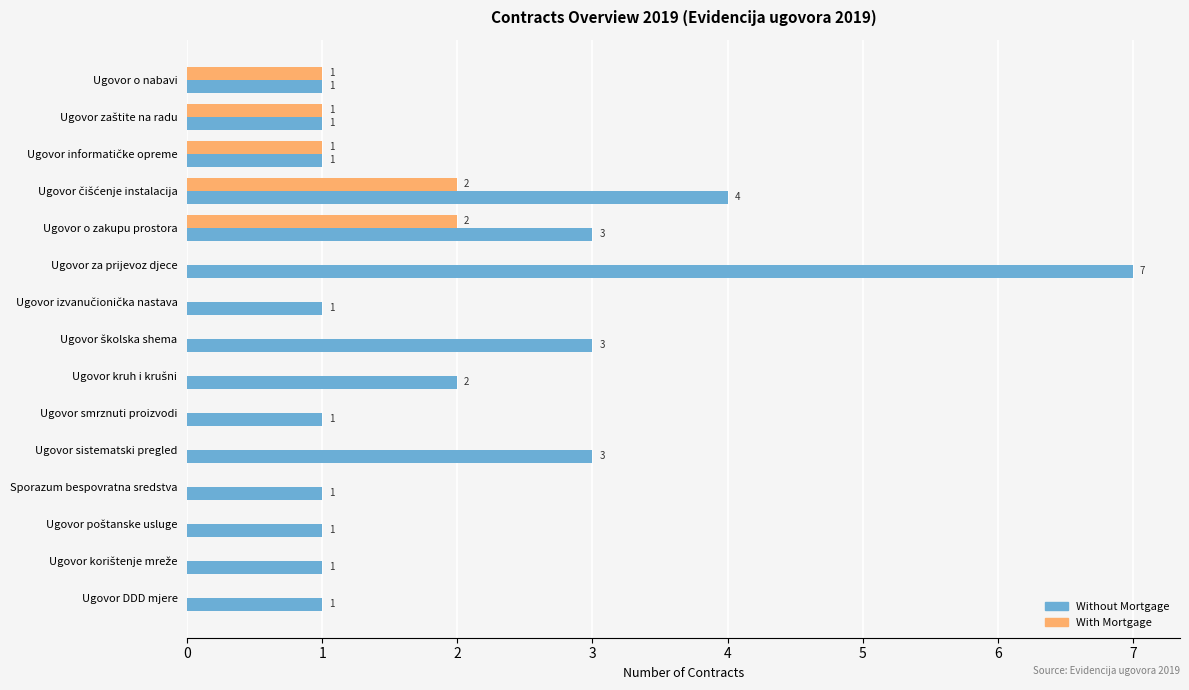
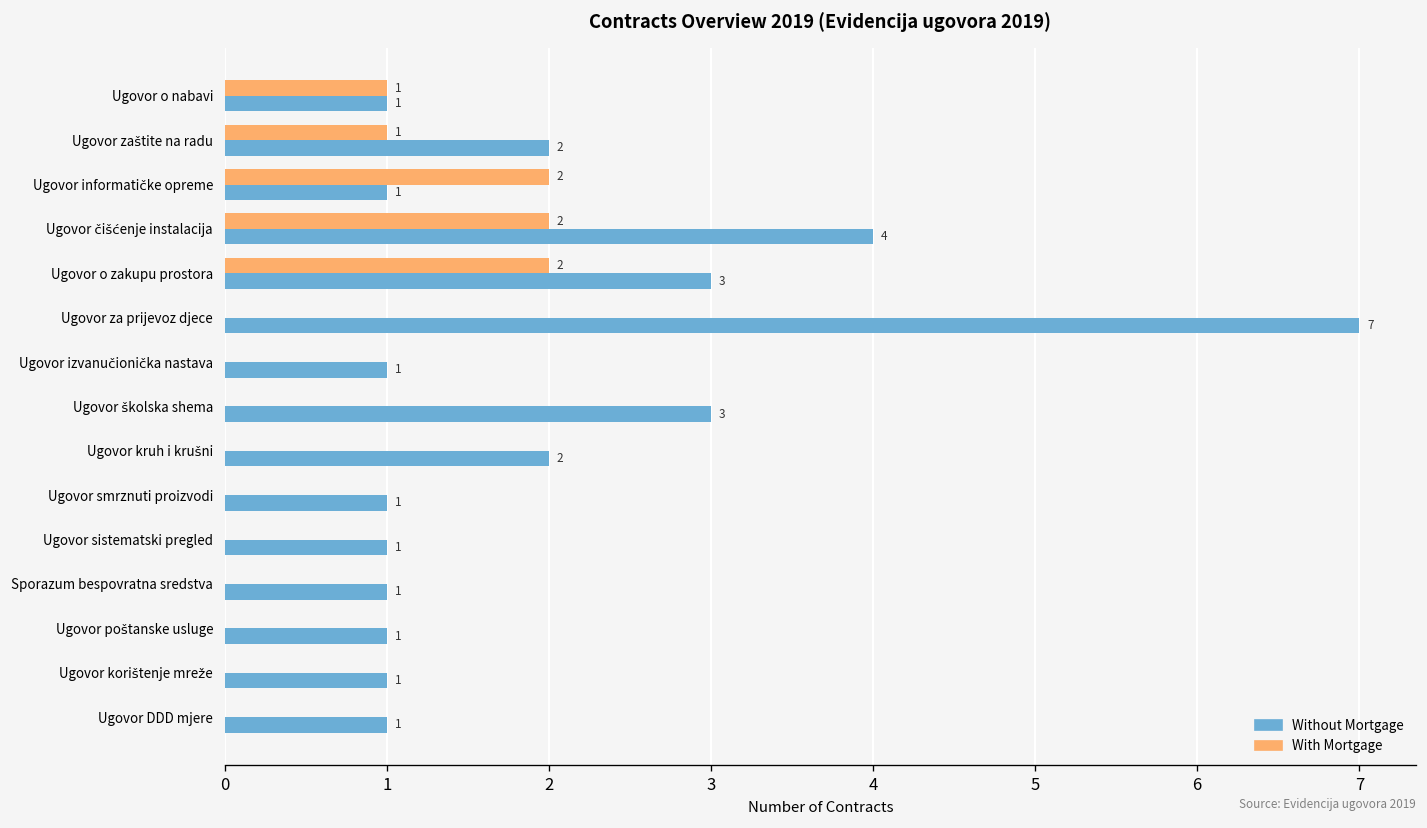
Without Mortgage, Ugovor zaštite na radu: 1 -> 2
With Mortgage, Ugovor informatičke opreme: 1 -> 2
Without Mortgage, Ugovor sistematski pregled: 3 -> 1
